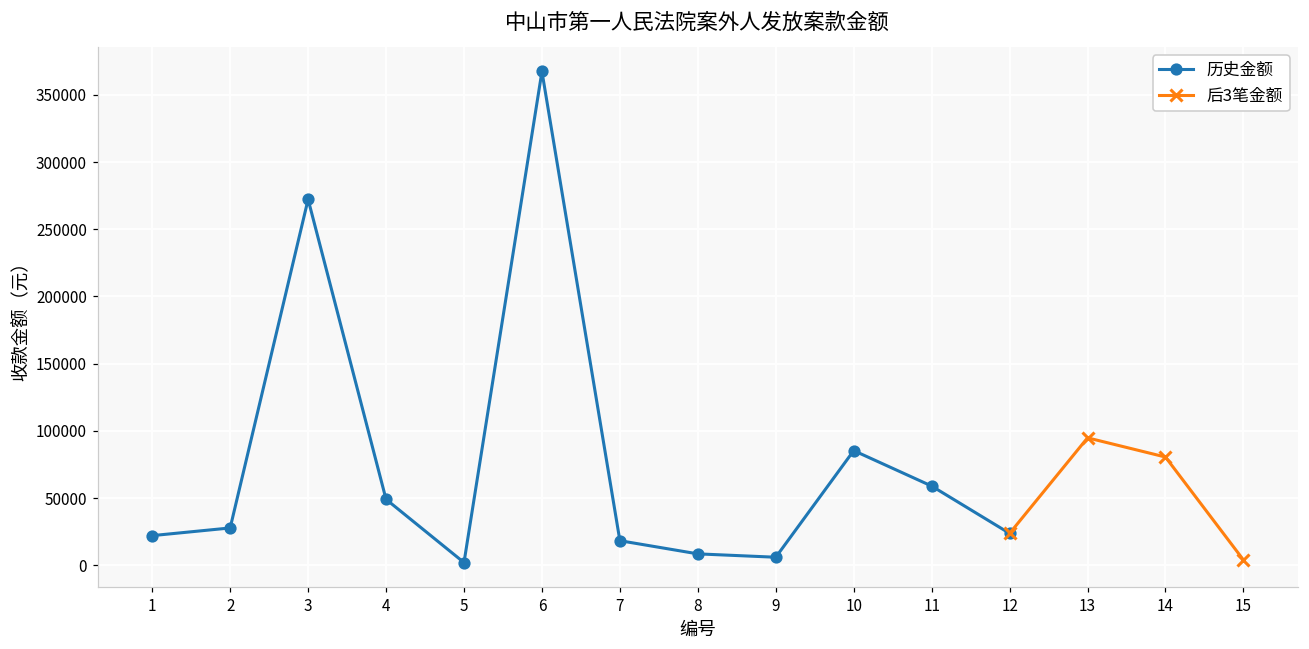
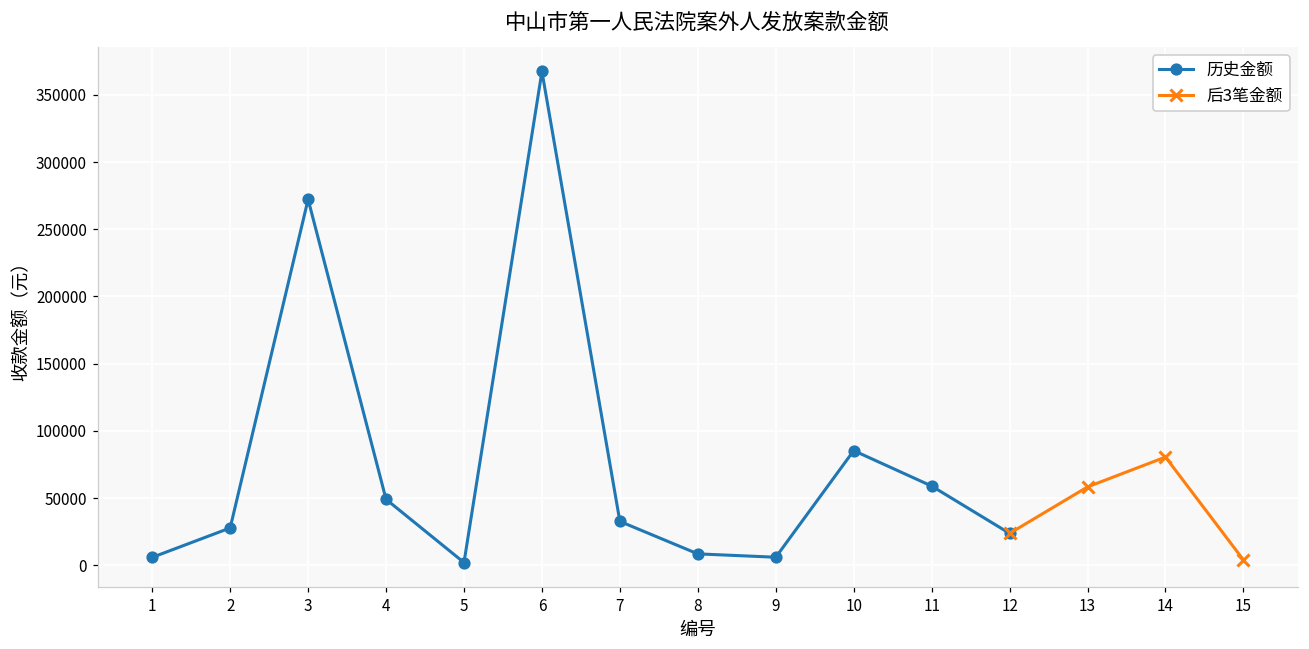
历史金额, 1: 22000 -> 6000
历史金额, 7: 18000 -> 33000
后3笔金额, 13: 95000 -> 58000
